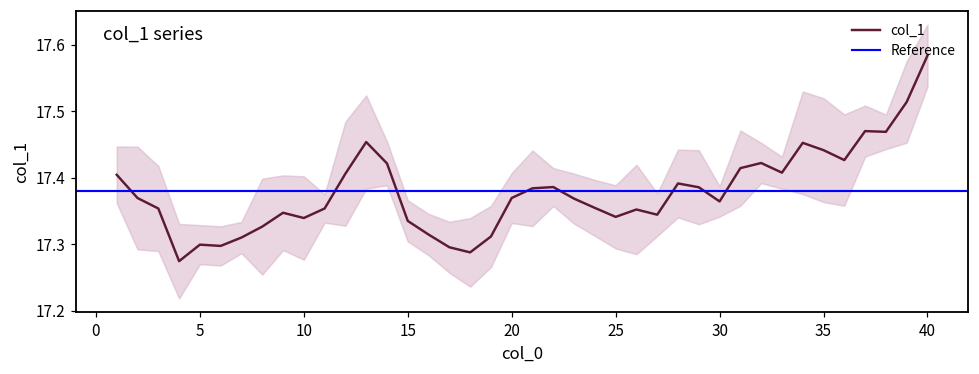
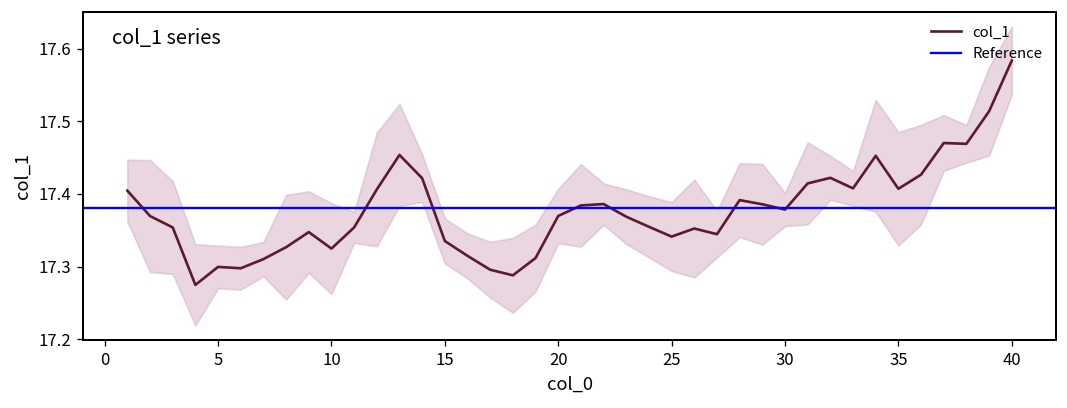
col_1, 10: 17.34 -> 17.32
col_1, 30: 17.36 -> 17.38
col_1, 35: 17.44 -> 17.41
